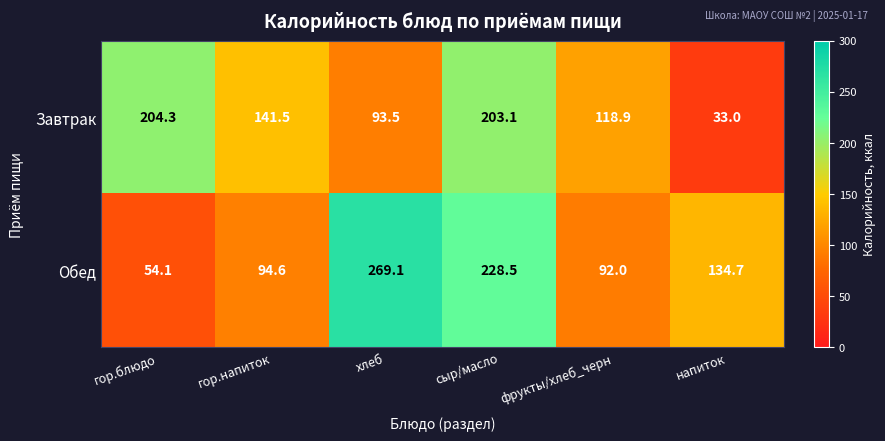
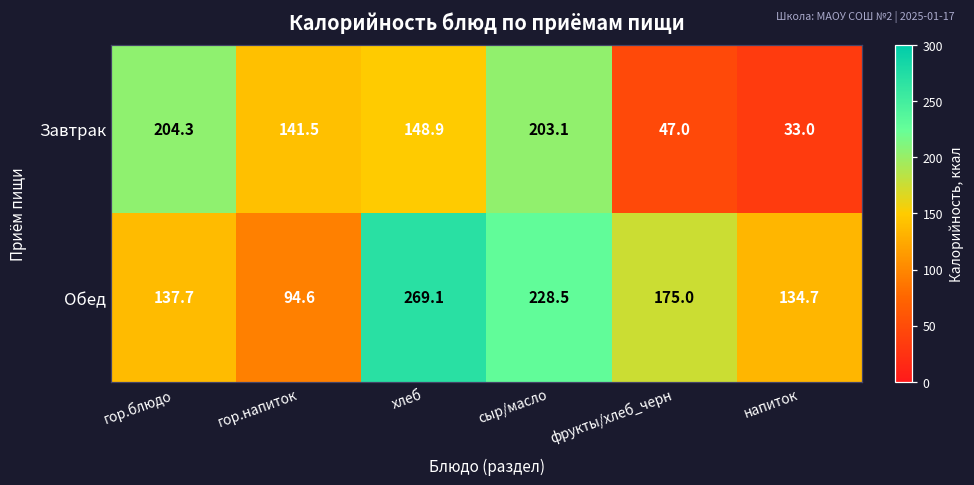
Завтрак, хлеб: 93.5 -> 148.9
Завтрак, фрукты/хлеб_черн: 118.9 -> 47.0
Обед, гор.блюдо: 54.1 -> 137.7
Обед, фрукты/хлеб_черн: 92.0 -> 175.0
